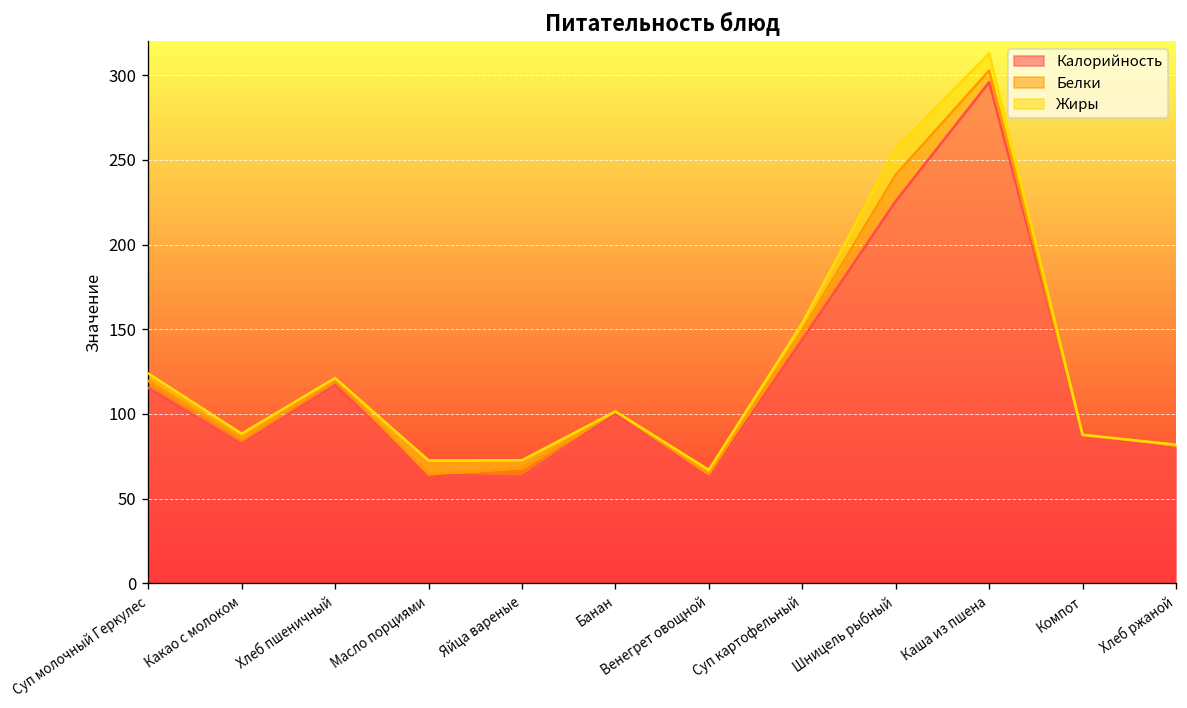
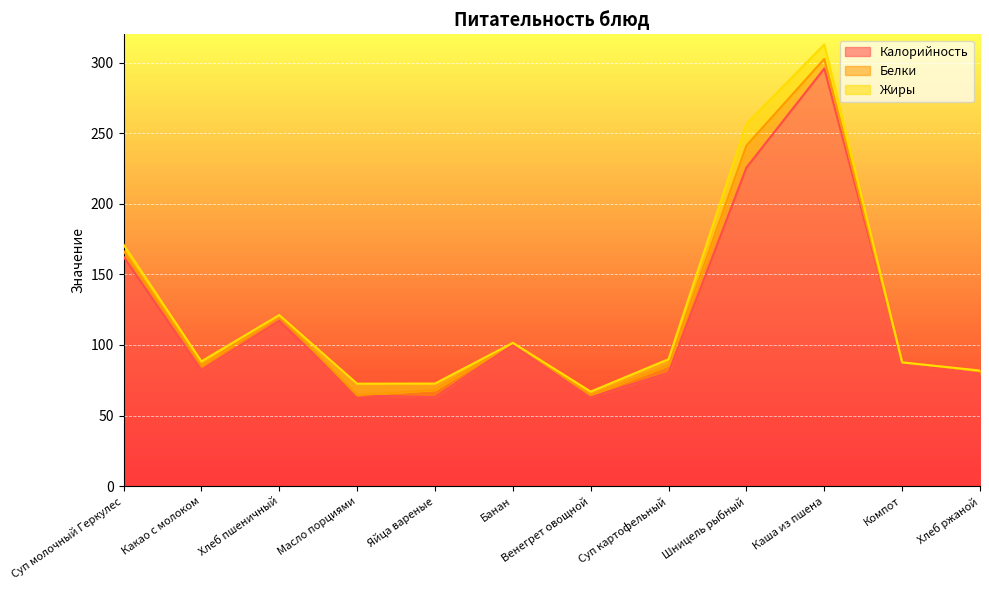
Калорийность, Суп молочный Геркулес: 115 -> 163
Калорийность, Суп картофельный: 144 -> 80
